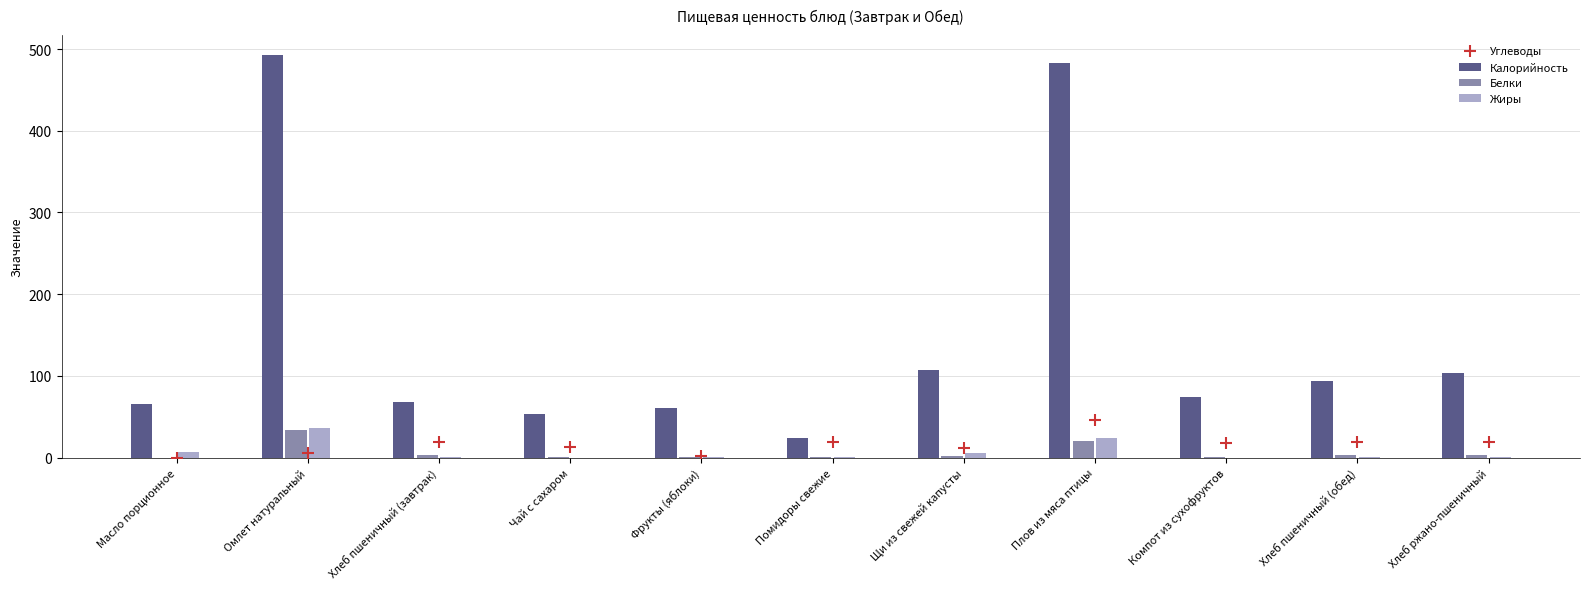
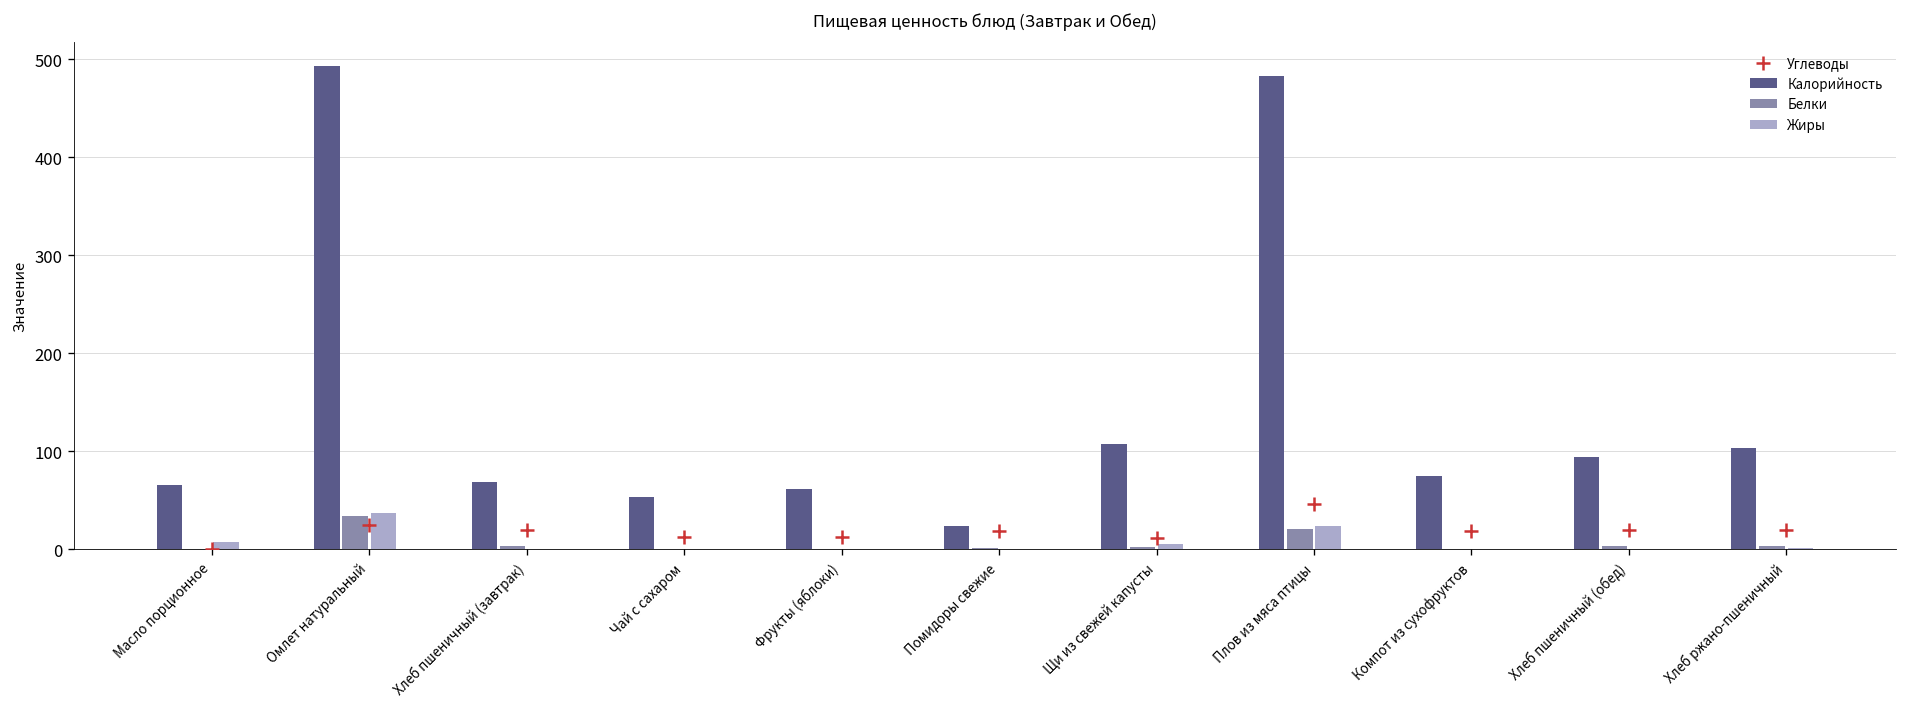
Углеводы, Омлет натуральный: 10 -> 20
Углеводы, Фрукты (яблоки): 0 -> 10
